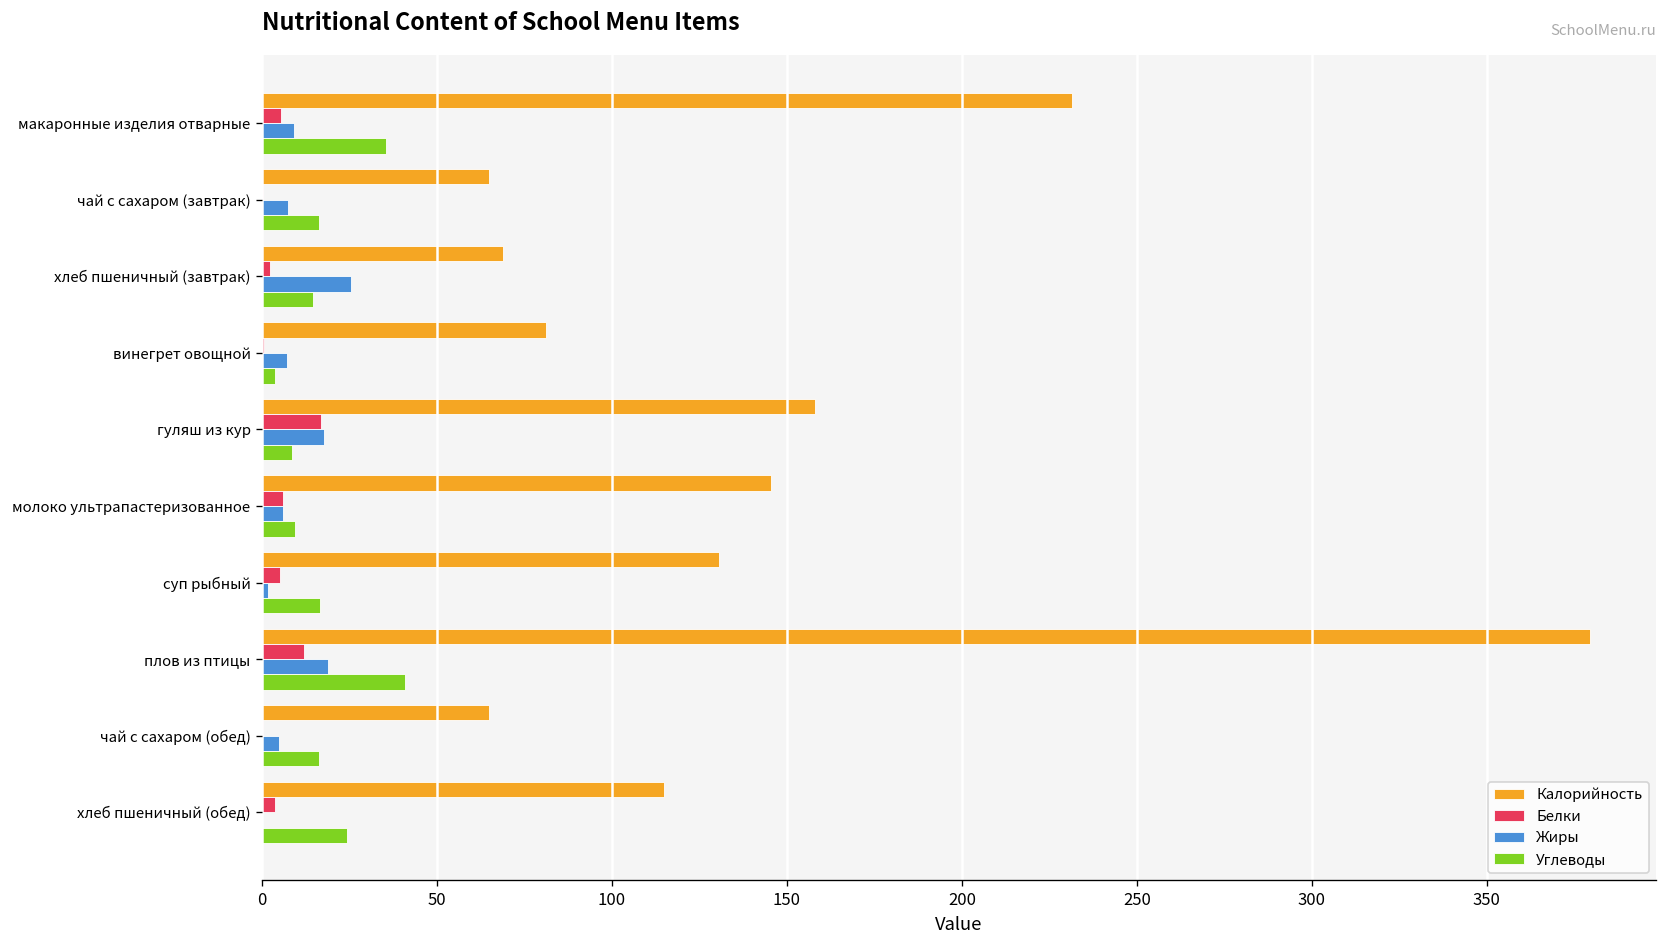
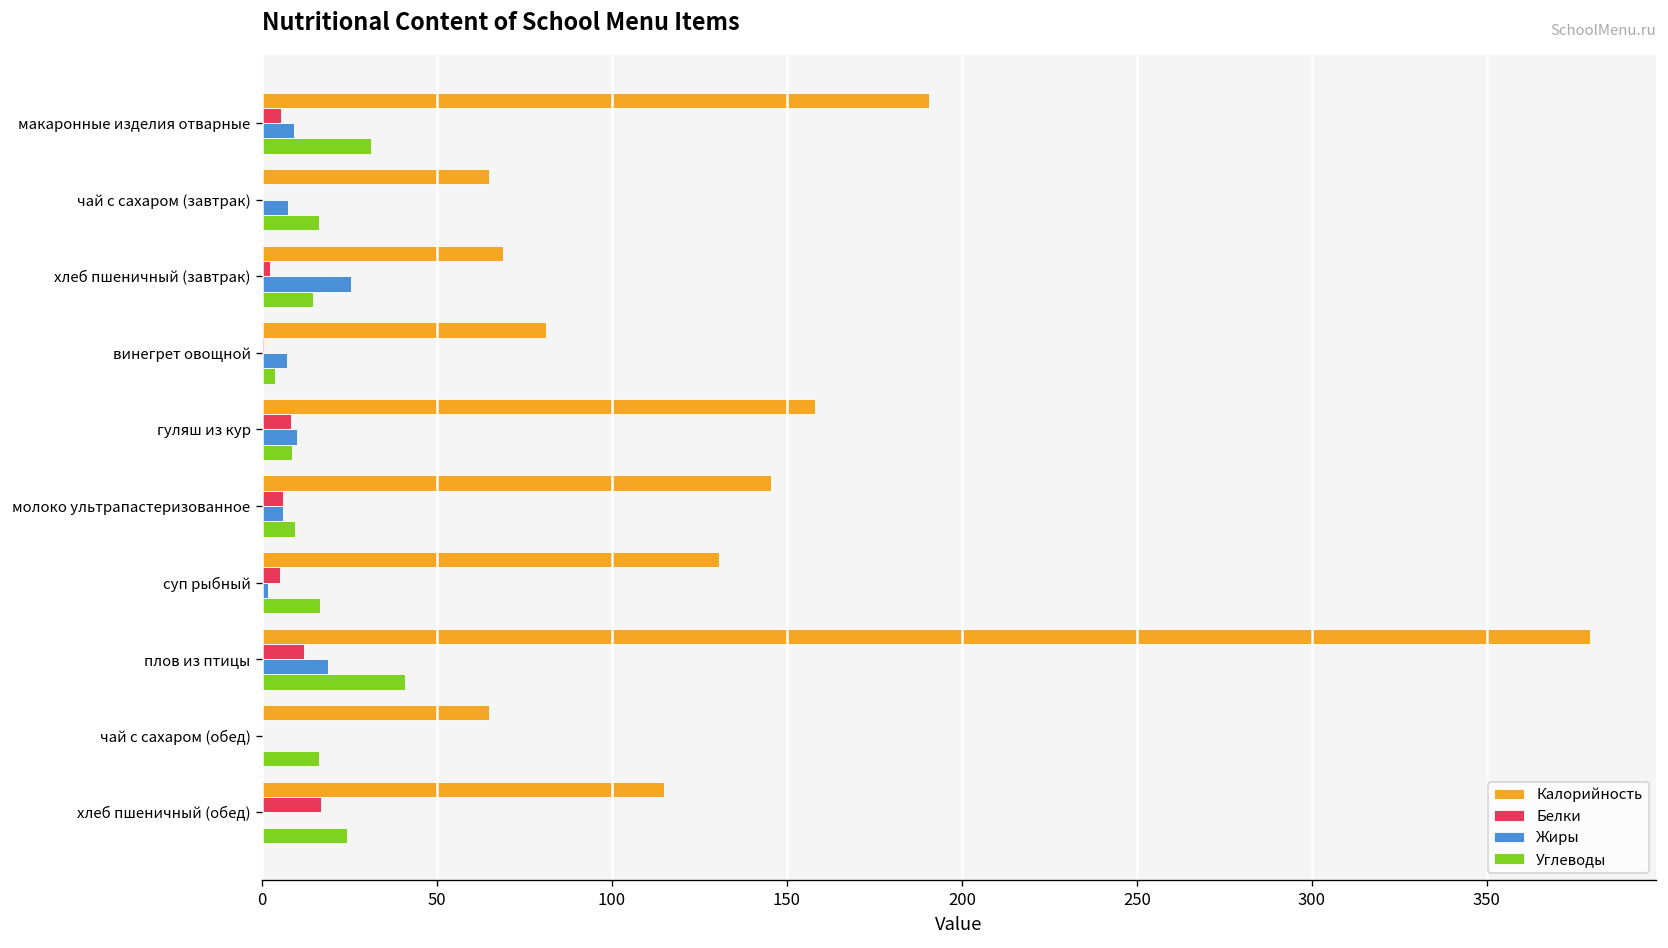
Калорийность, макаронные изделия отварные: 231 -> 191
Углеводы, макаронные изделия отварные: 36 -> 31
Белки, гуляш из кур: 17 -> 8
Жиры, гуляш из кур: 18 -> 10
Жиры, чай с сахаром (обед): 5 -> 0
Белки, хлеб пшеничный (обед): 4 -> 17
